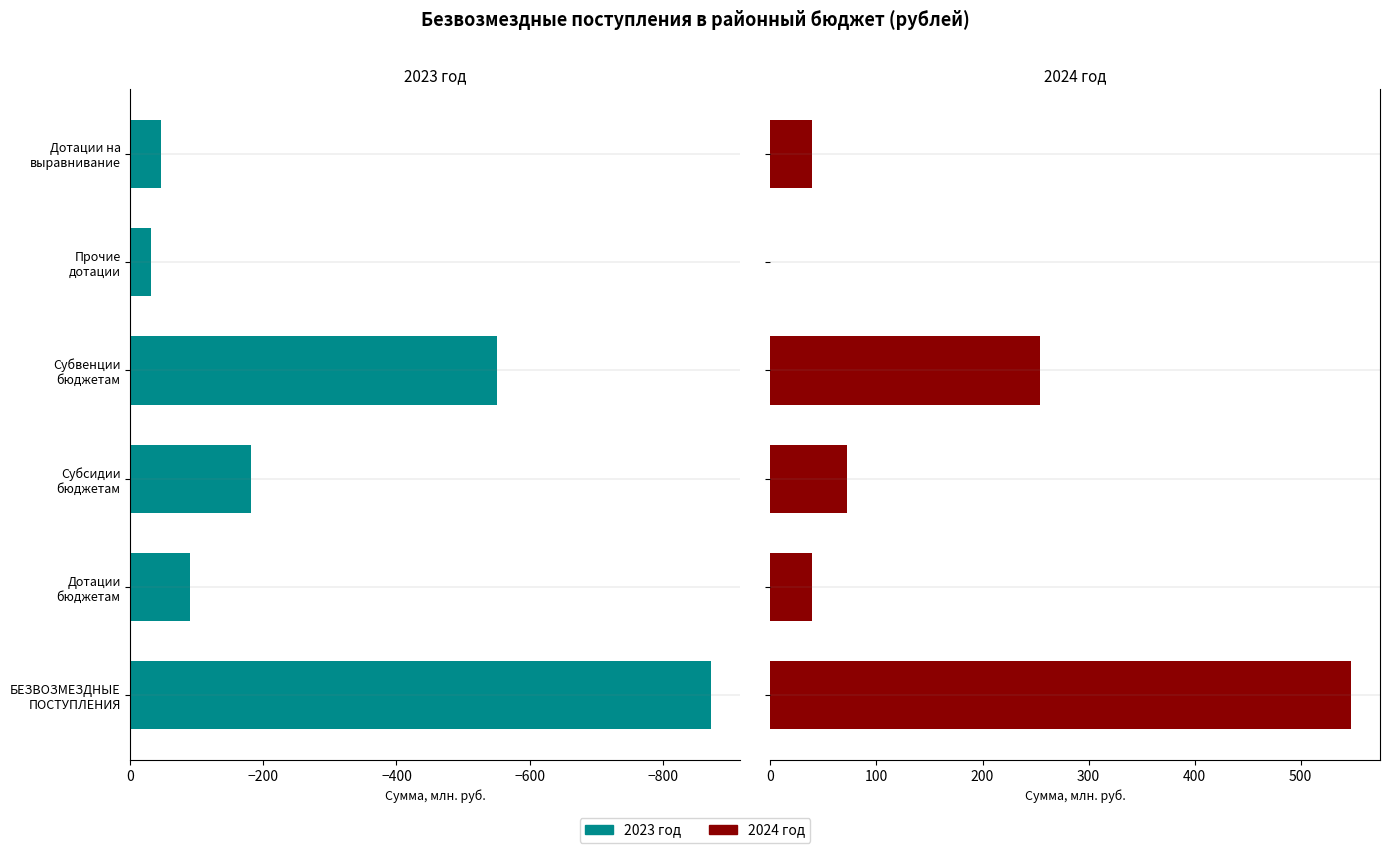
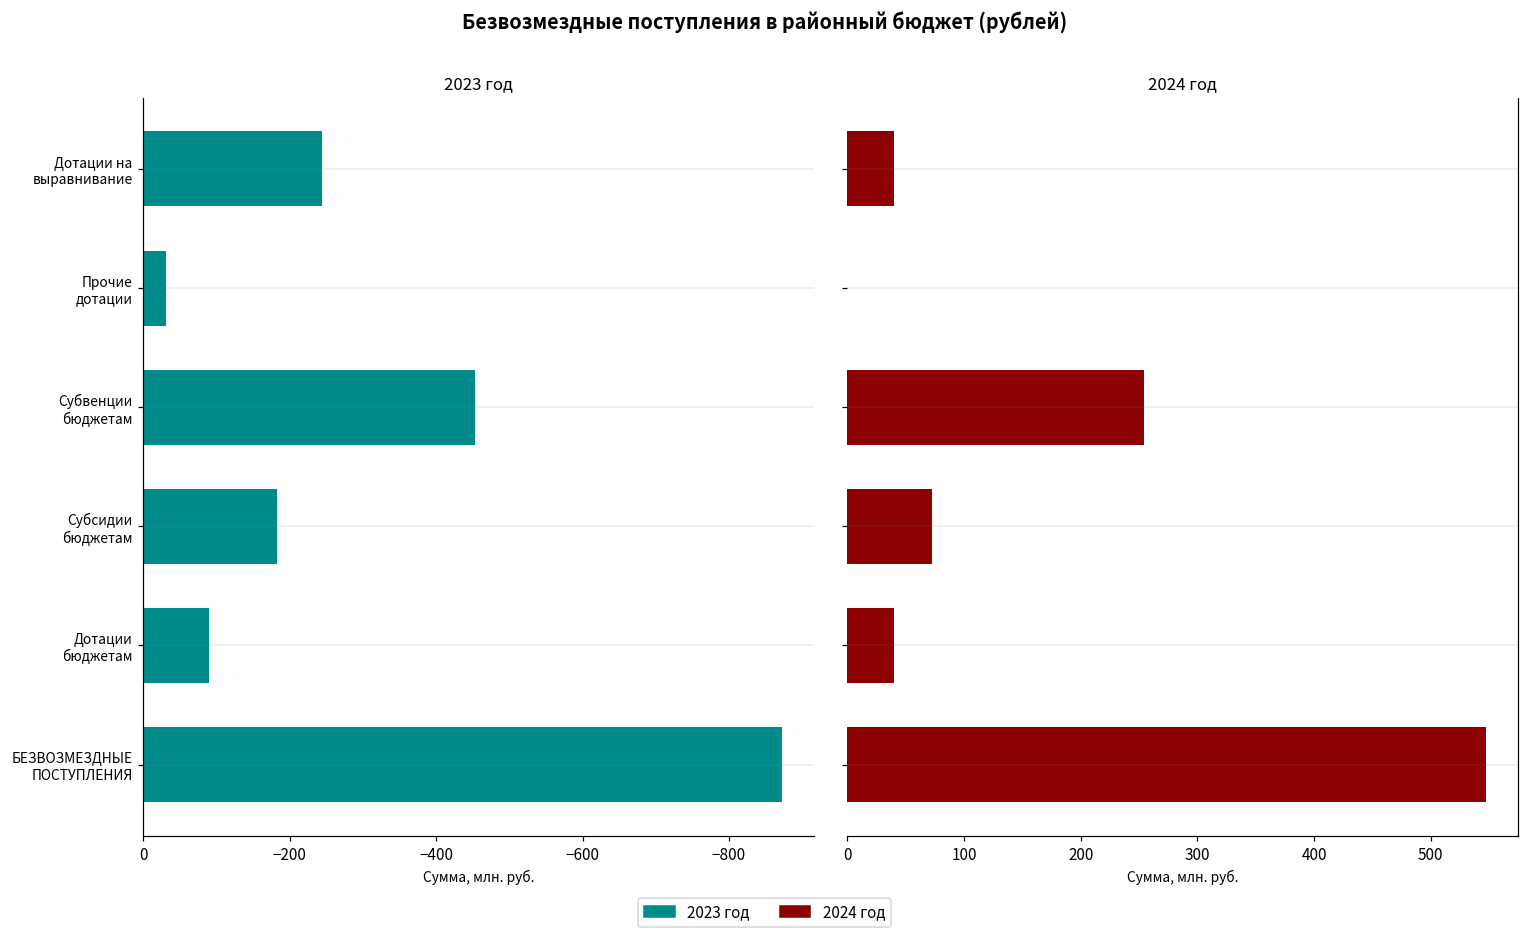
2023 год, Дотации на выравнивание: -50 -> -240
2023 год, Субвенции бюджетам: -550 -> -450
